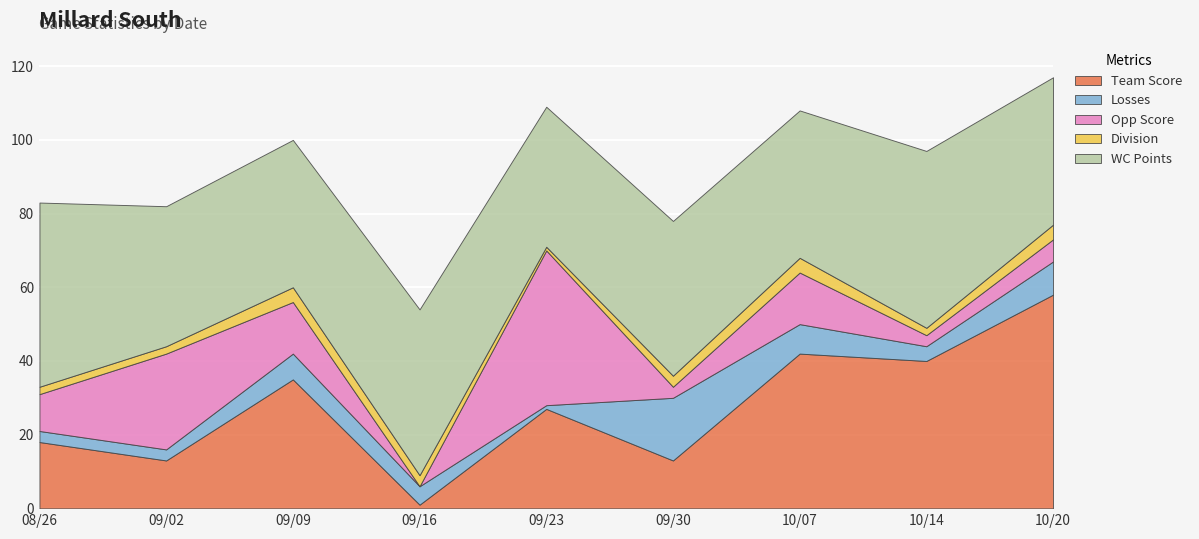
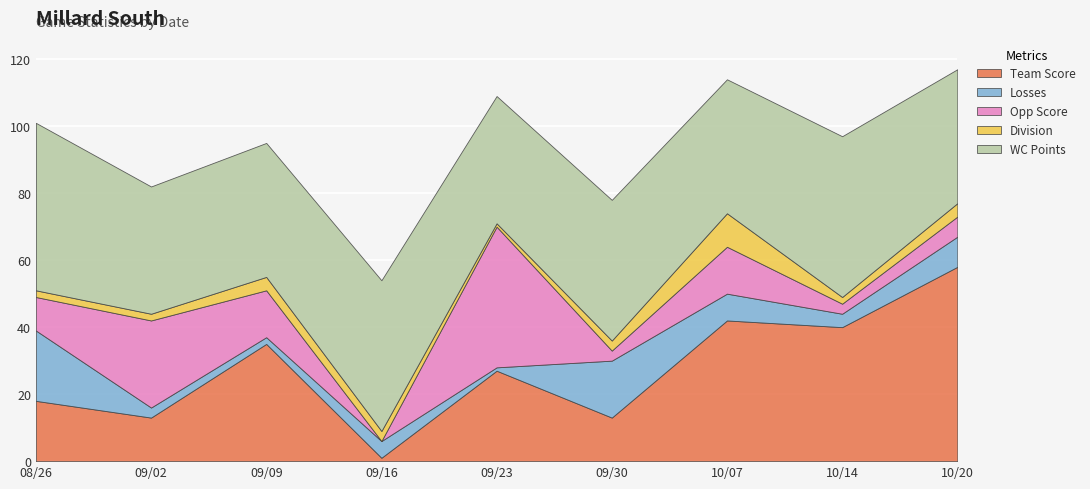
Losses, 08/26: 3 -> 21
Losses, 09/09: 7 -> 2
Division, 10/07: 4 -> 10
